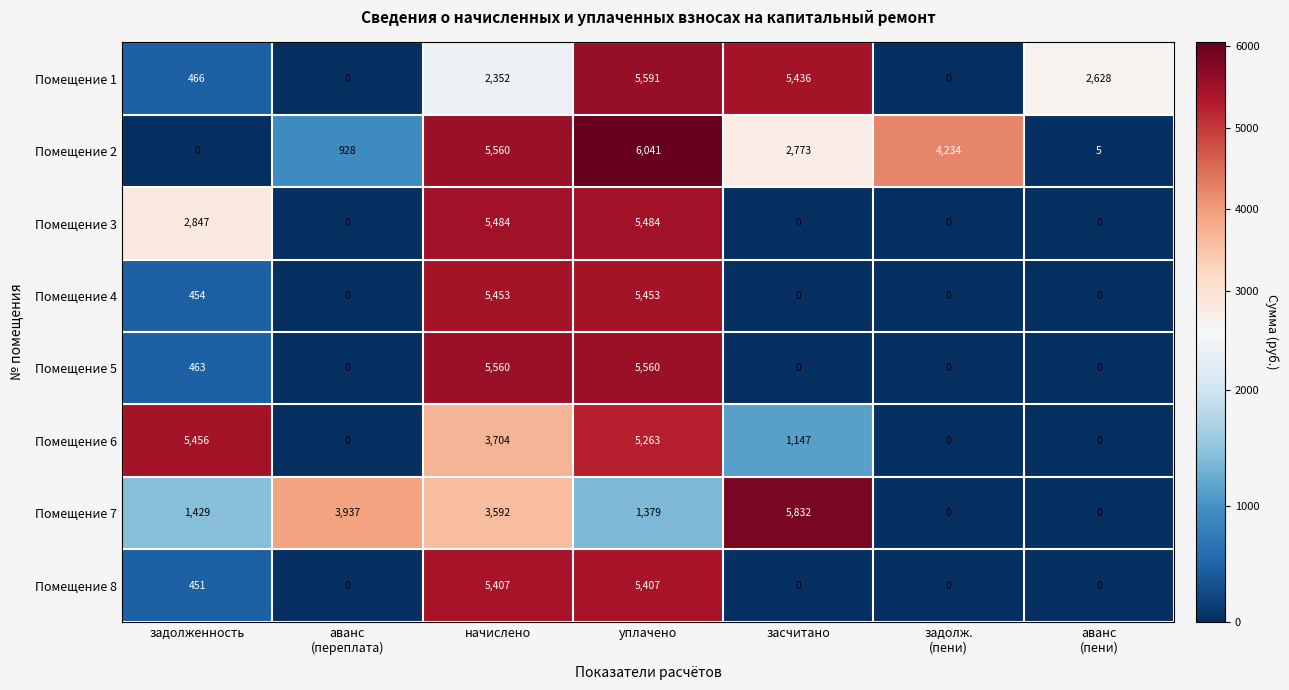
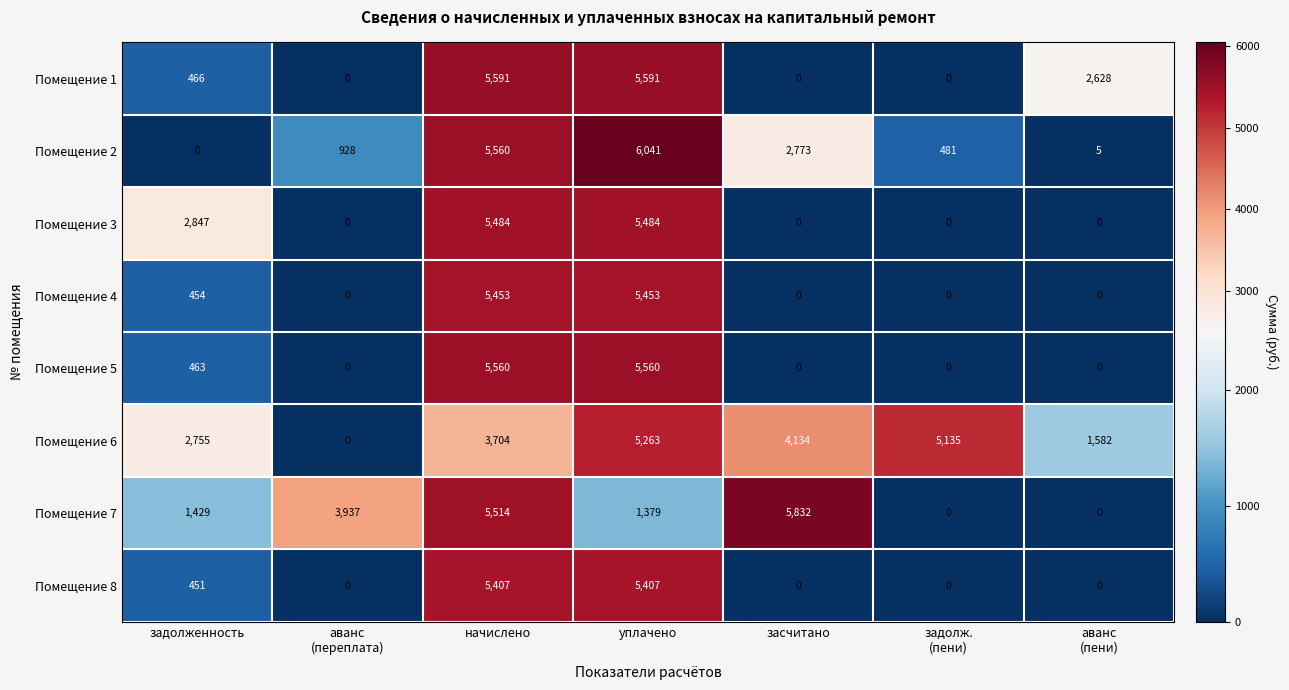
Помещение 1, начислено: 2,352 -> 5,591
Помещение 1, засчитано: 5,436 -> 0
Помещение 2, задолж. (пени): 4,234 -> 481
Помещение 6, задолженность: 5,456 -> 2,755
Помещение 6, засчитано: 1,147 -> 4,134
Помещение 6, задолж. (пени): 0 -> 5,135
Помещение 6, аванс (пени): 0 -> 1,582
Помещение 7, начислено: 3,592 -> 5,514
